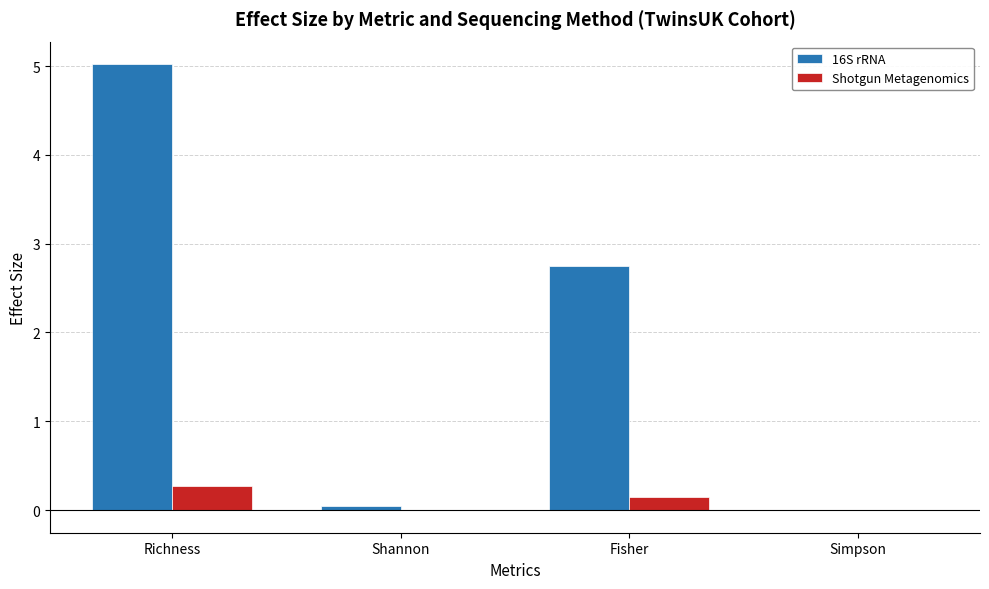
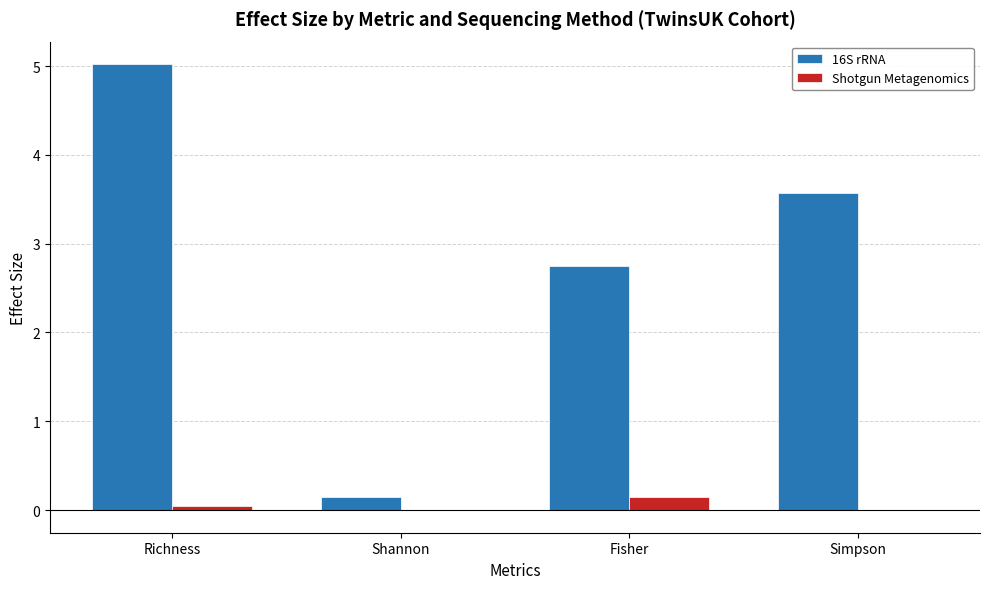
Shotgun Metagenomics, Richness: 0.3 -> 0.0
16S rRNA, Shannon: 0.0 -> 0.1
16S rRNA, Simpson: 0.0 -> 3.6
